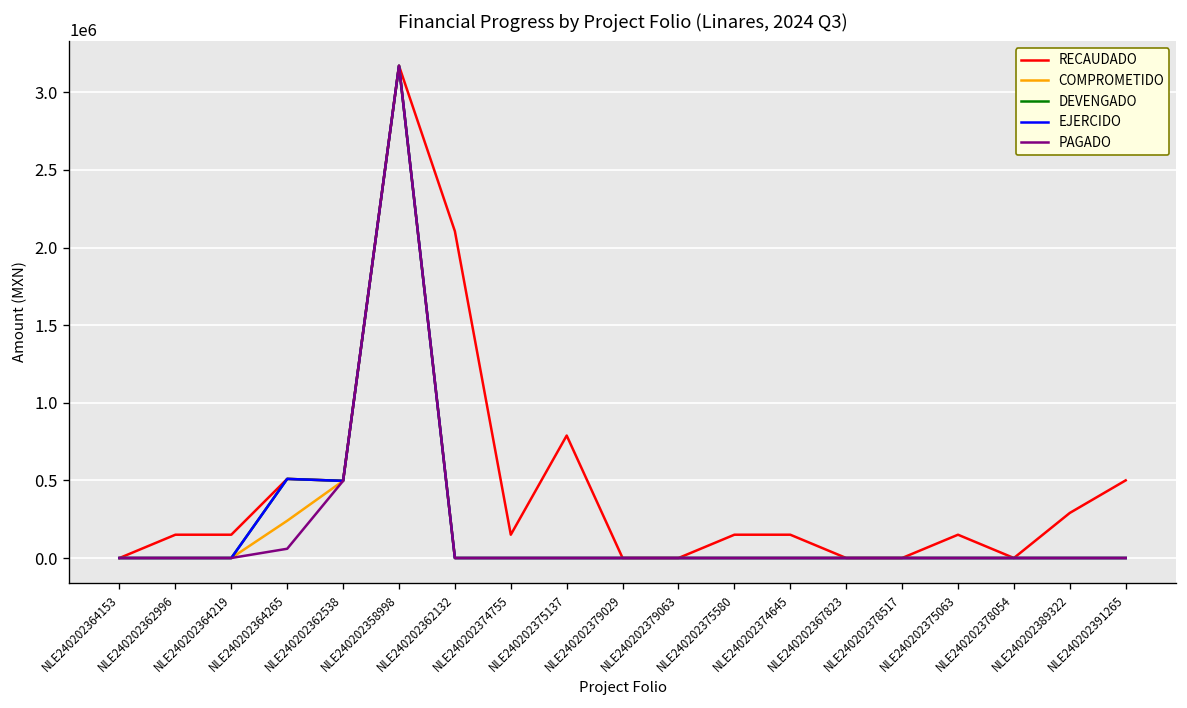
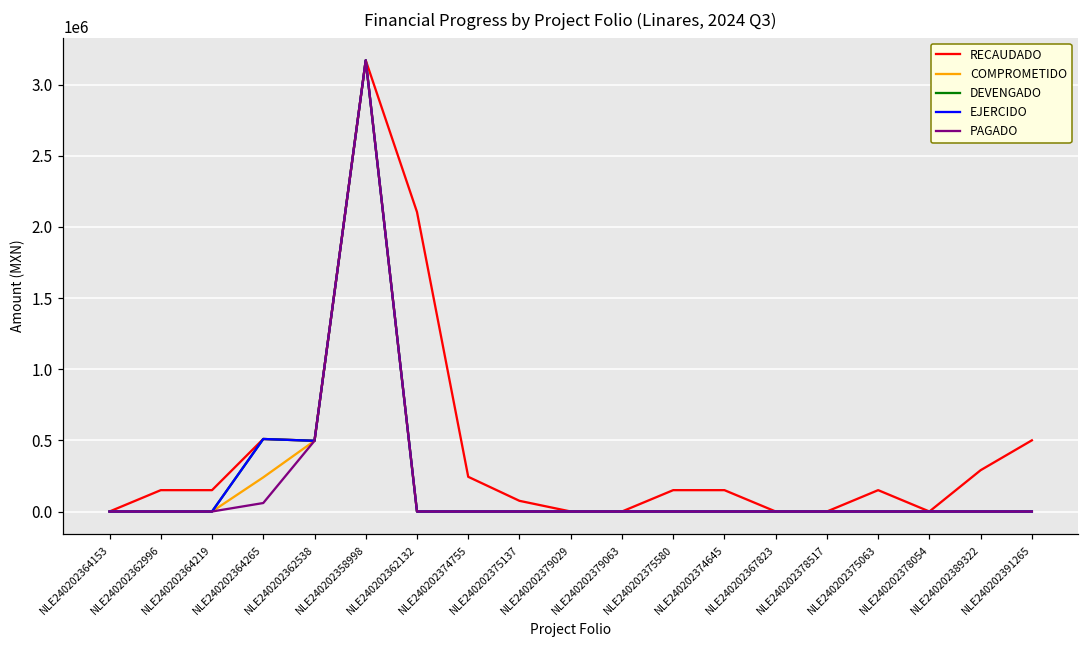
RECAUDADO, NLE240202374755: 150000 -> 240000
RECAUDADO, NLE240202375137: 790000 -> 80000
